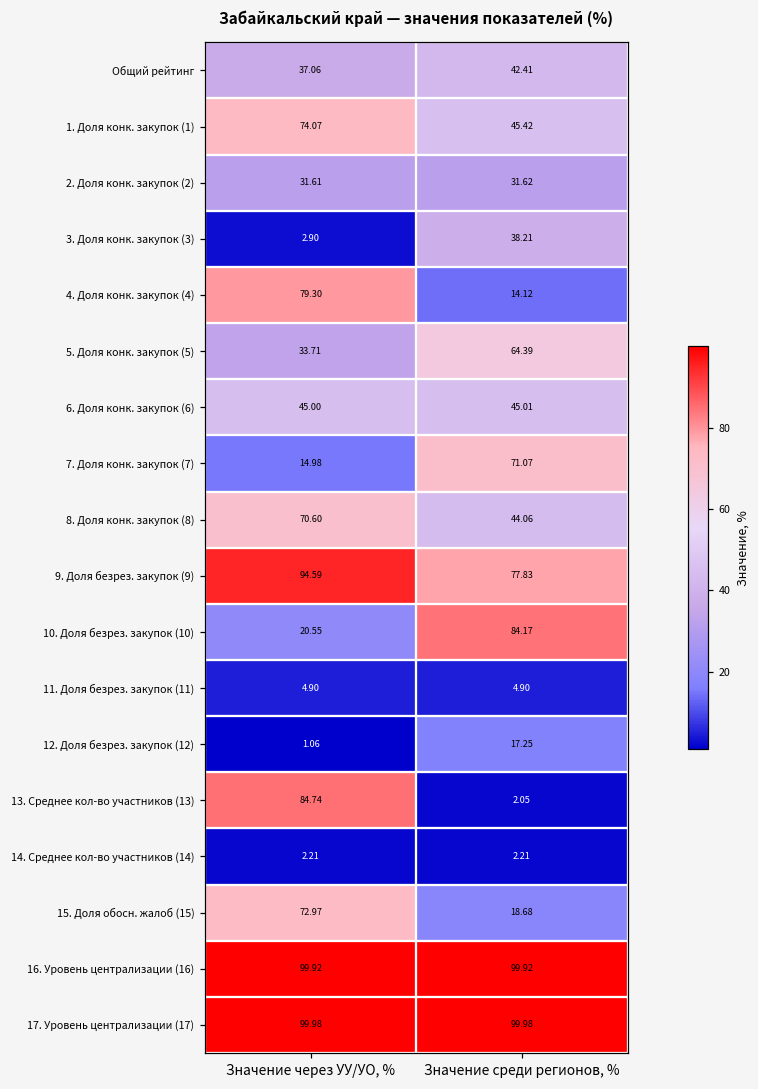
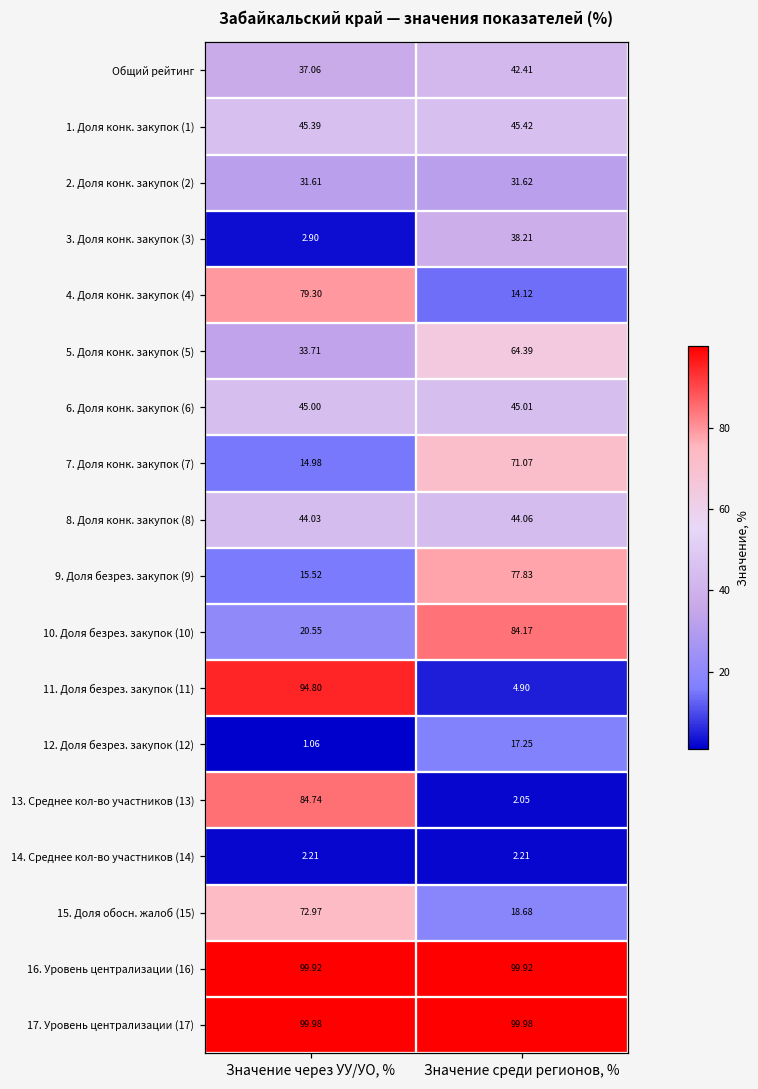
1. Доля конк. закупок (1), Значение через УУ/УО, %: 74.07 -> 45.39
8. Доля конк. закупок (8), Значение через УУ/УО, %: 70.60 -> 44.03
9. Доля безрез. закупок (9), Значение через УУ/УО, %: 94.59 -> 15.52
11. Доля безрез. закупок (11), Значение через УУ/УО, %: 4.90 -> 94.80
